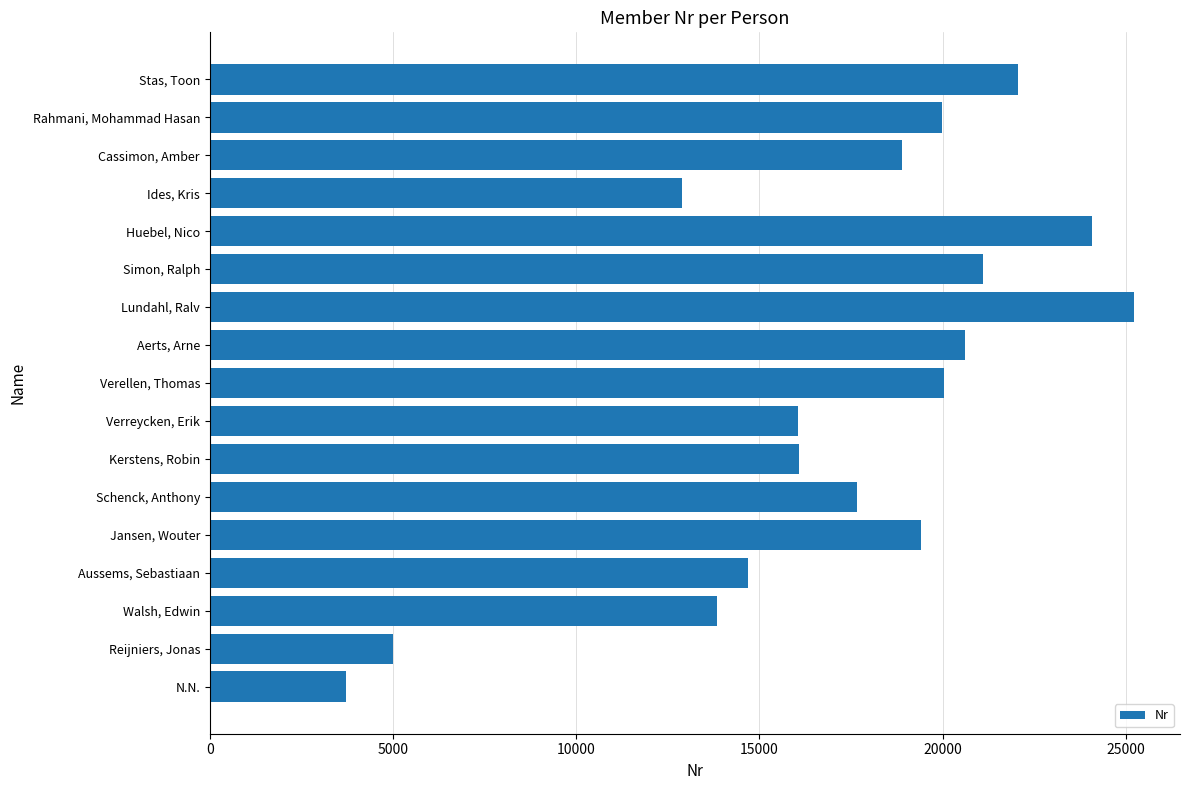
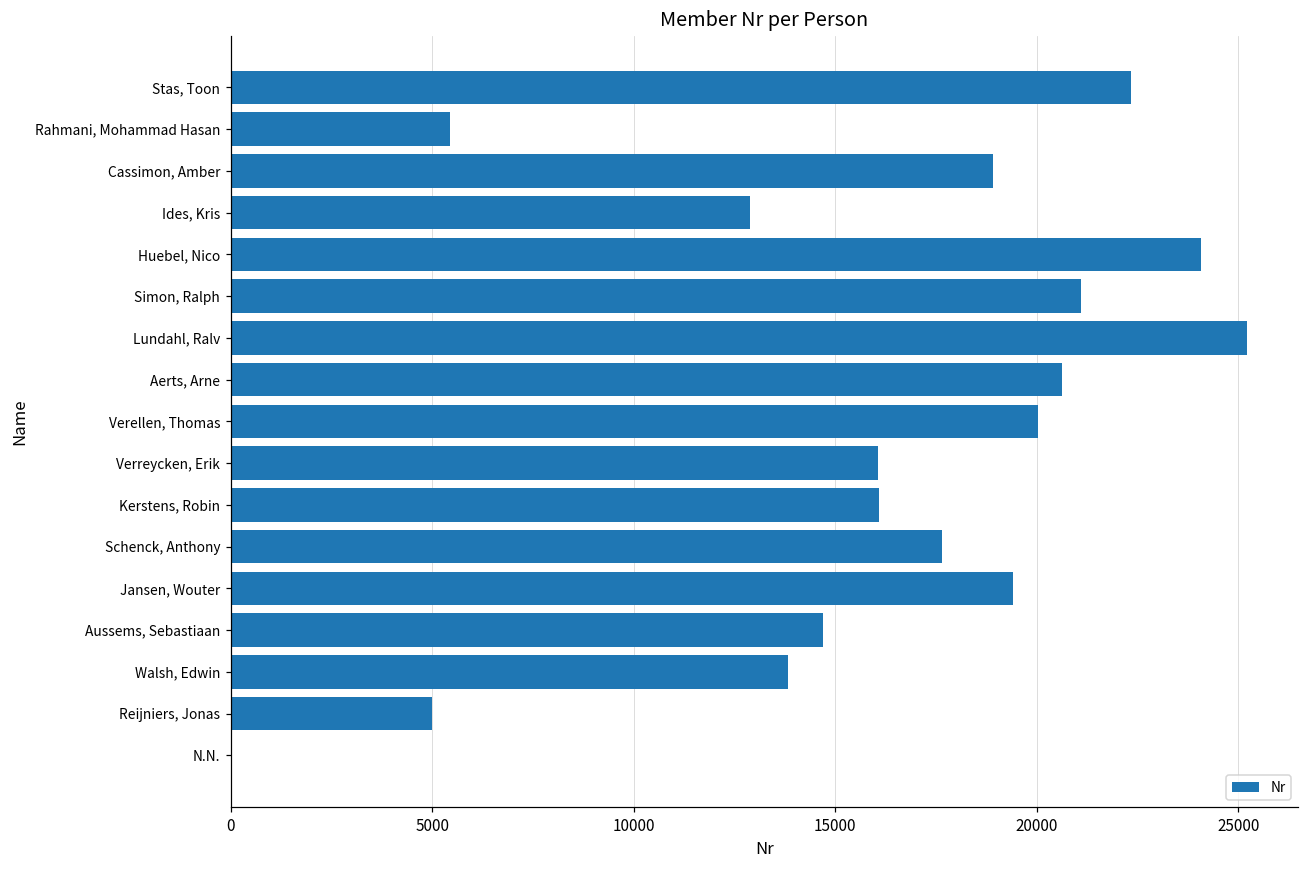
Stas, Toon: 22000 -> 22300
Rahmani, Mohammad Hasan: 20000 -> 5400
N.N.: 3700 -> 0
